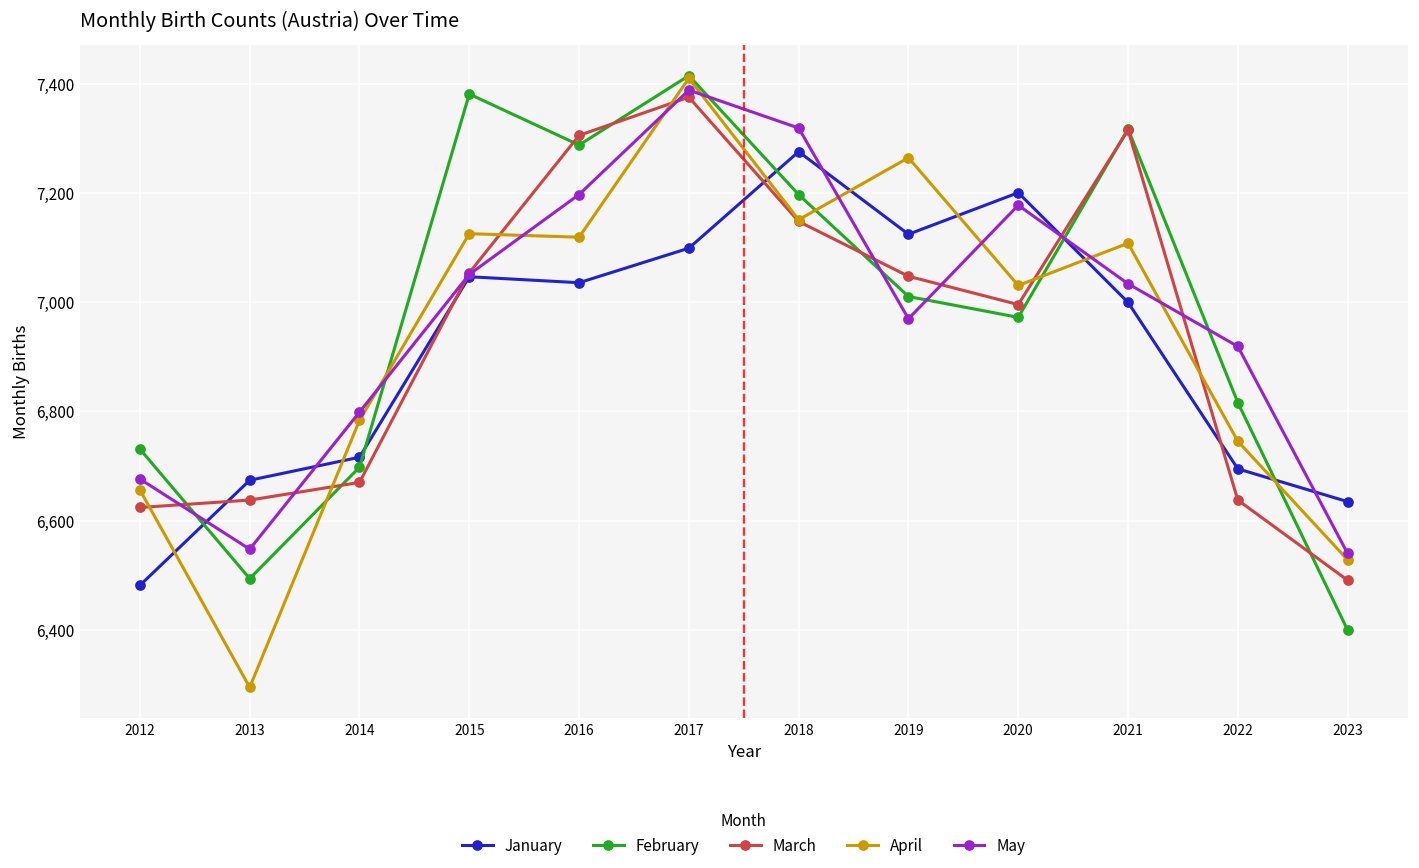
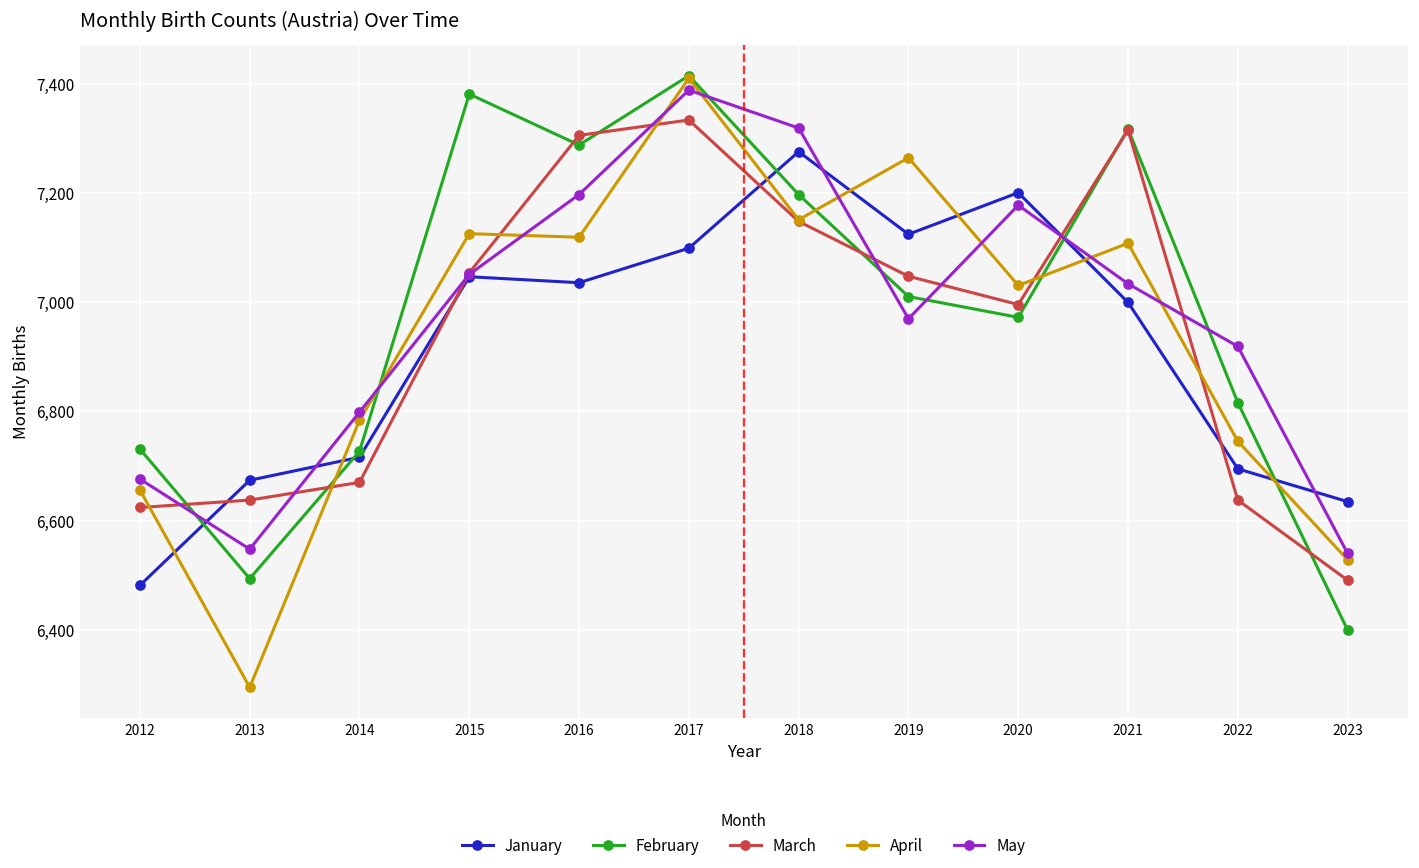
February, 2014: 6,700 -> 6,730
March, 2017: 7,380 -> 7,330
